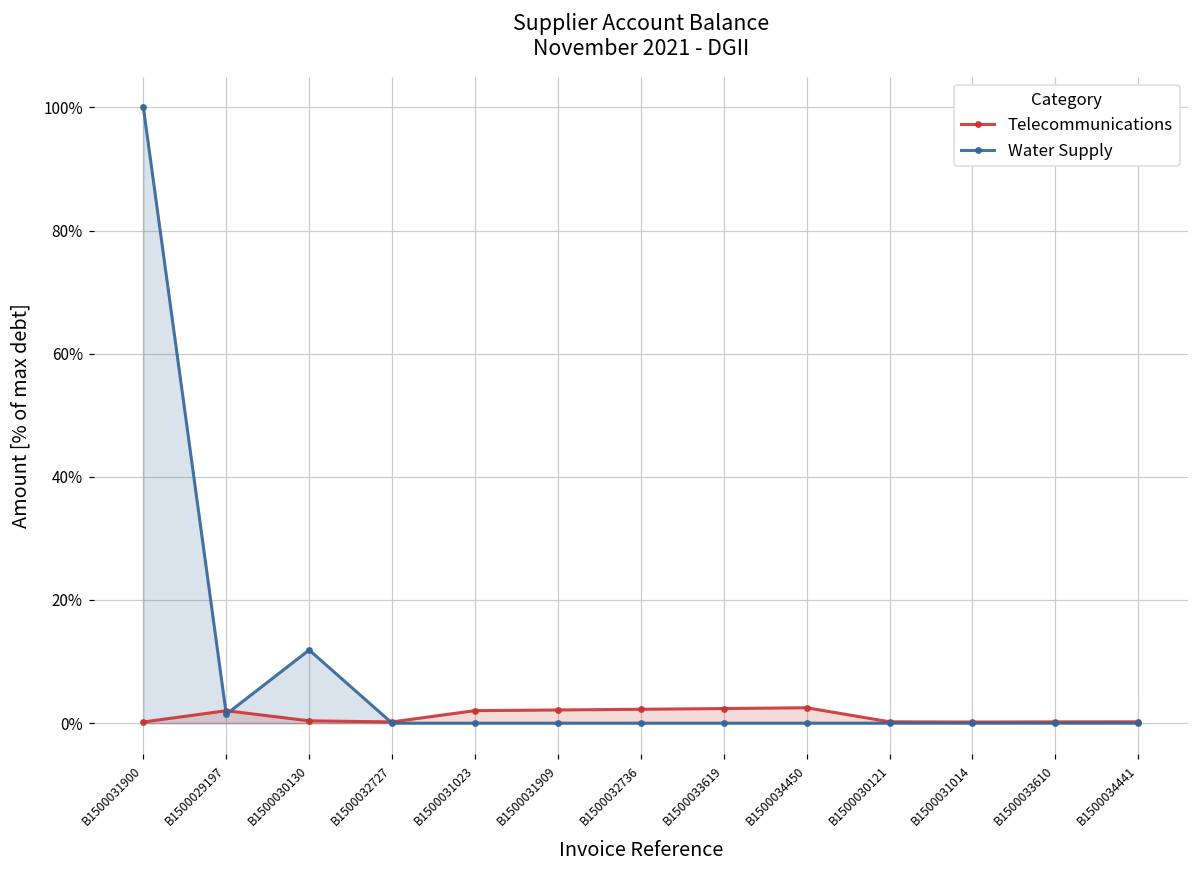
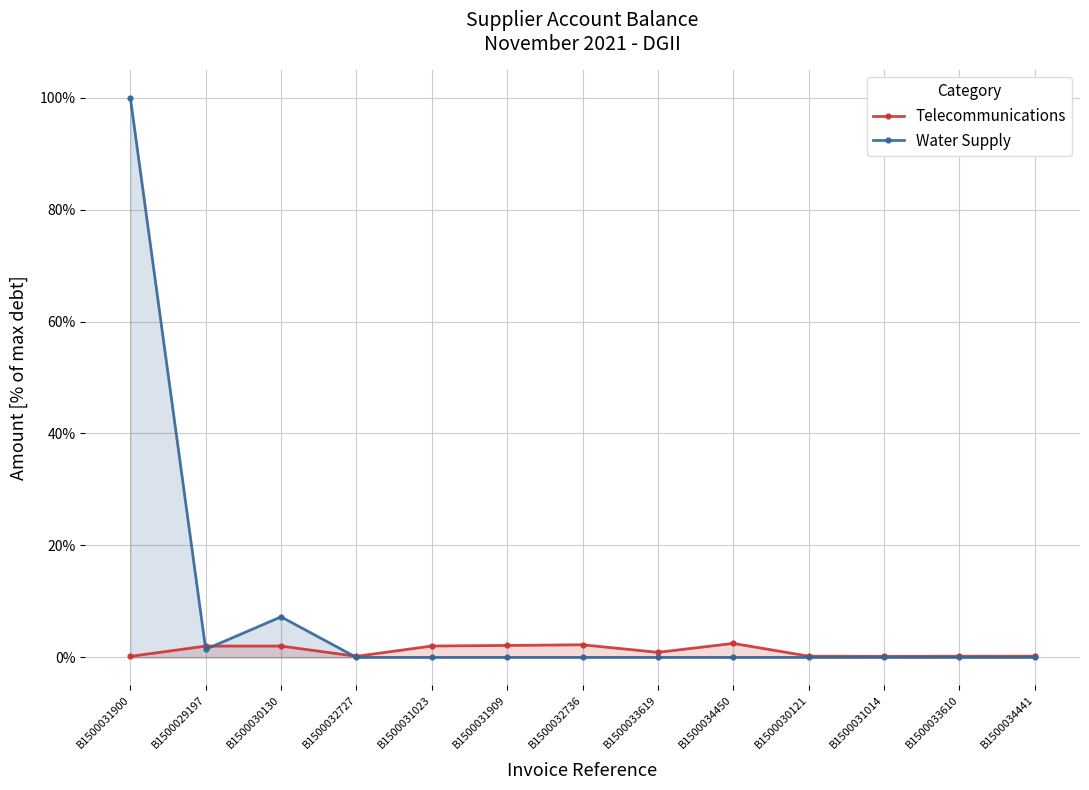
Telecommunications, B1500030130: 0% -> 2%
Water Supply, B1500030130: 12% -> 7%
Telecommunications, B1500033619: 2% -> 1%
